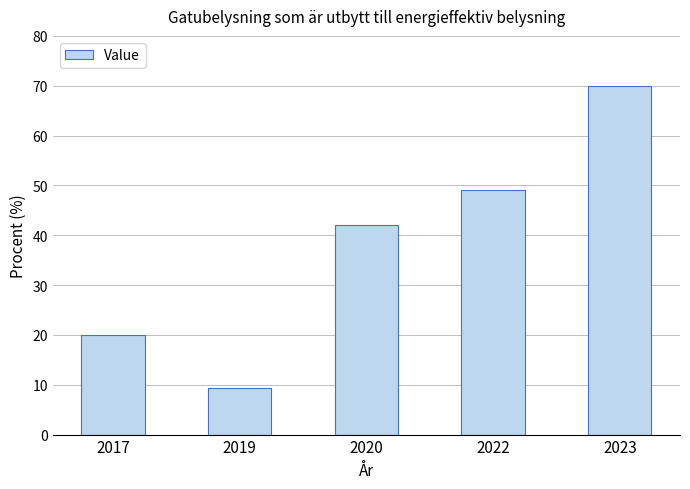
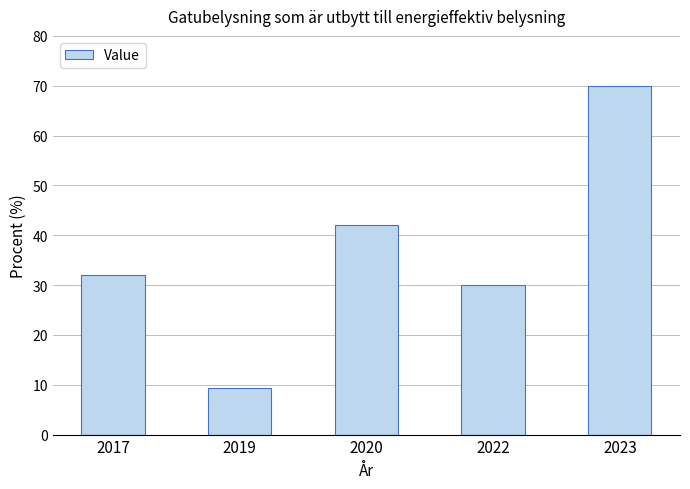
2017: 20 -> 32
2022: 49 -> 30
